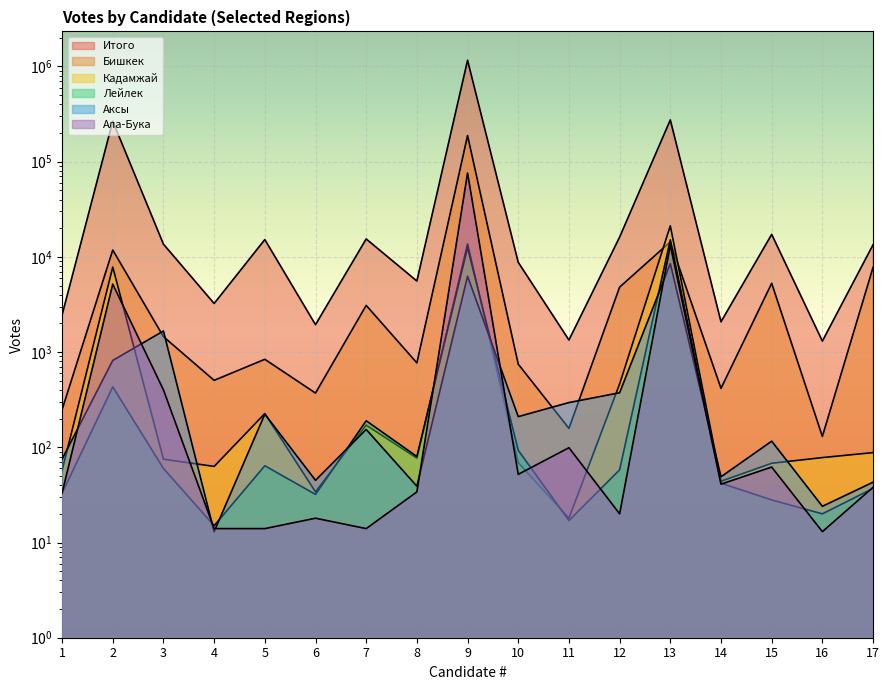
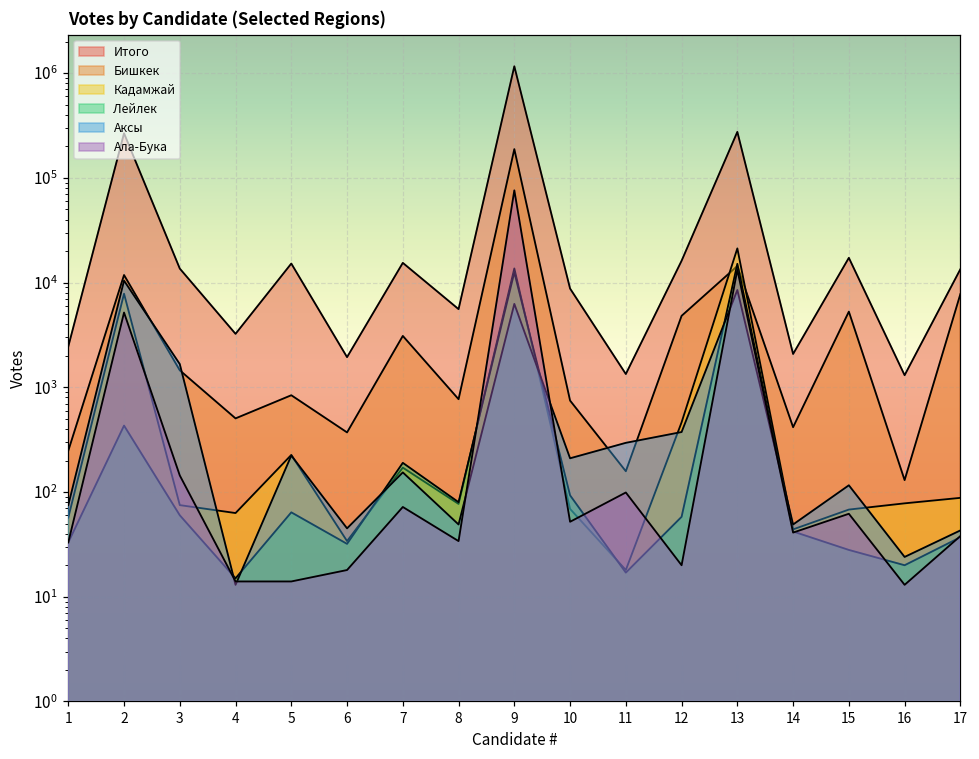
Аксы, 2: 800 -> 10000
Ала-Бука, 3: 400 -> 140
Ала-Бука, 7: 14 -> 70
Аксы, 8: 39 -> 50
